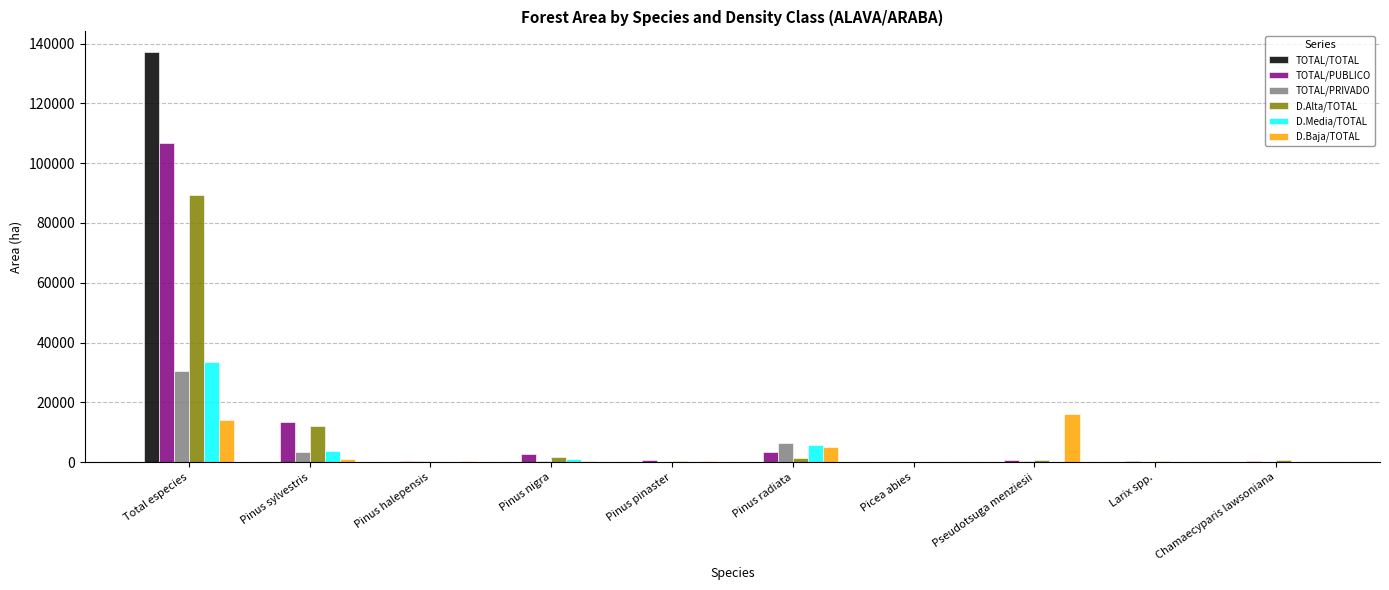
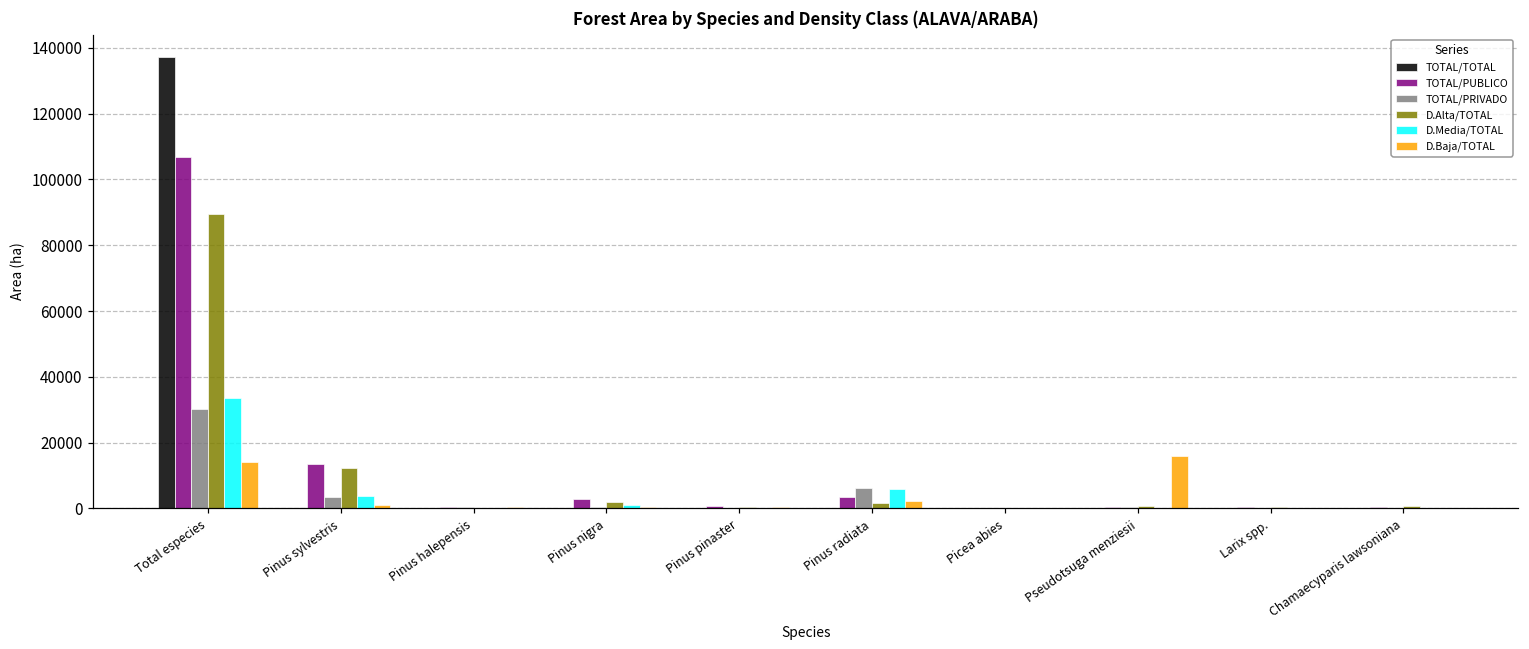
D.Baja/TOTAL, Pinus radiata: 5000 -> 2000
